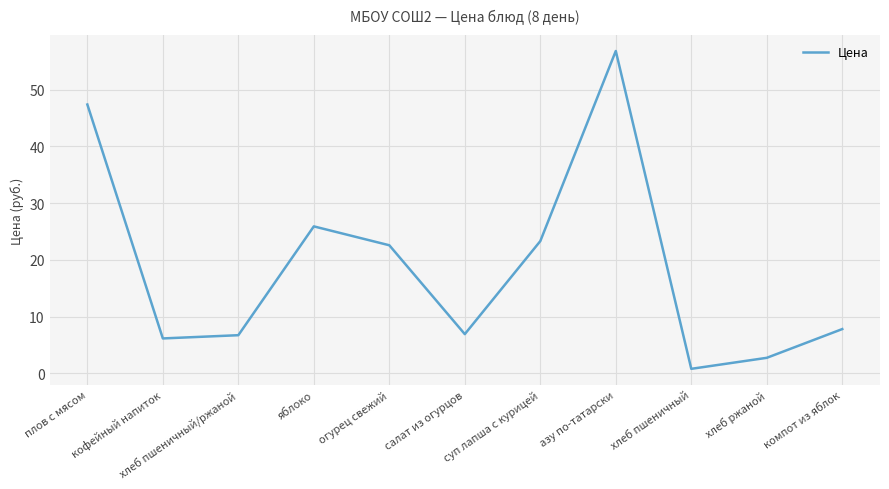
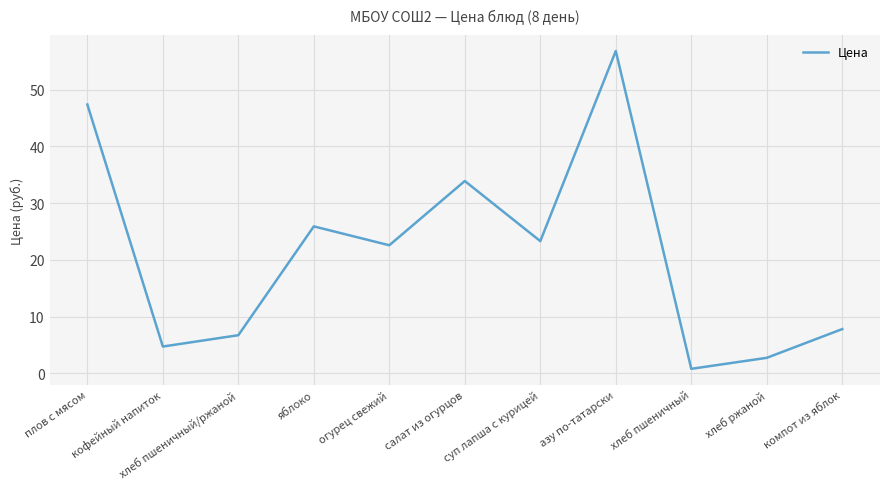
кофейный напиток: 6 -> 5
салат из огурцов: 7 -> 34
